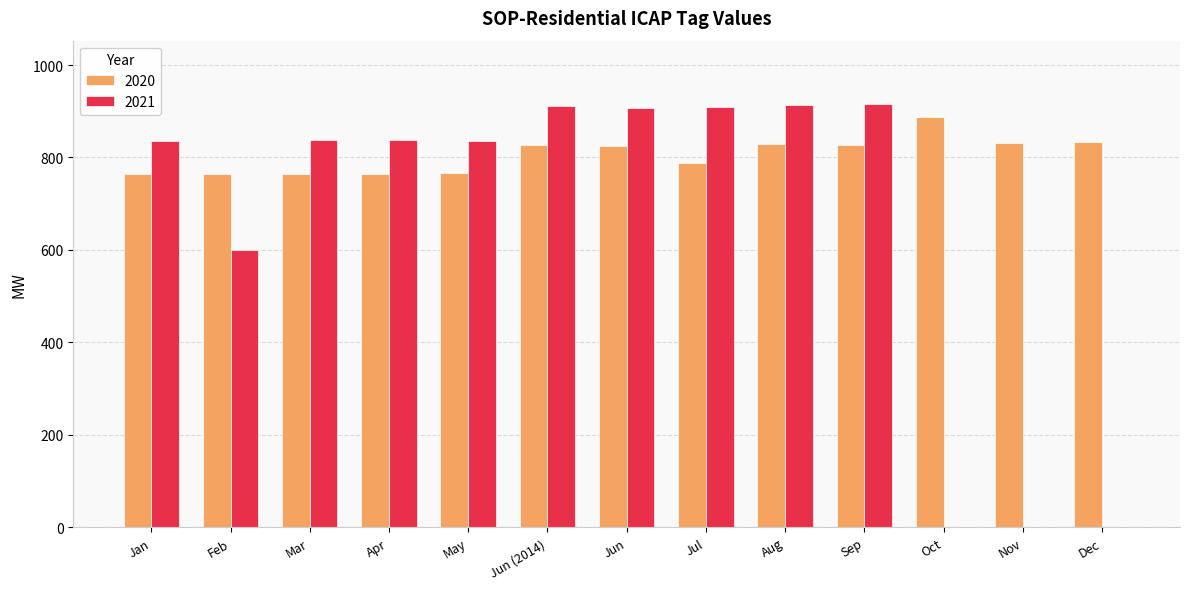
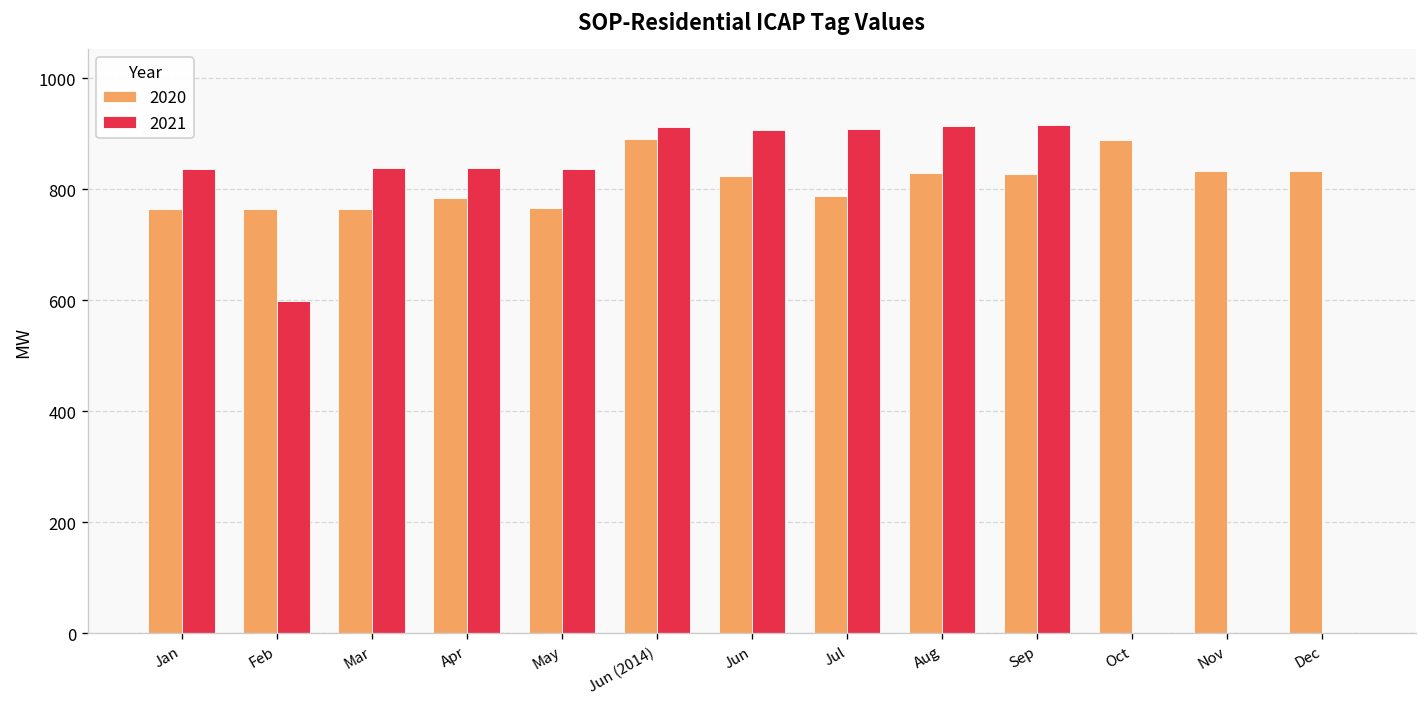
2020, Apr: 760 -> 780
2020, Jun (2014): 830 -> 890
